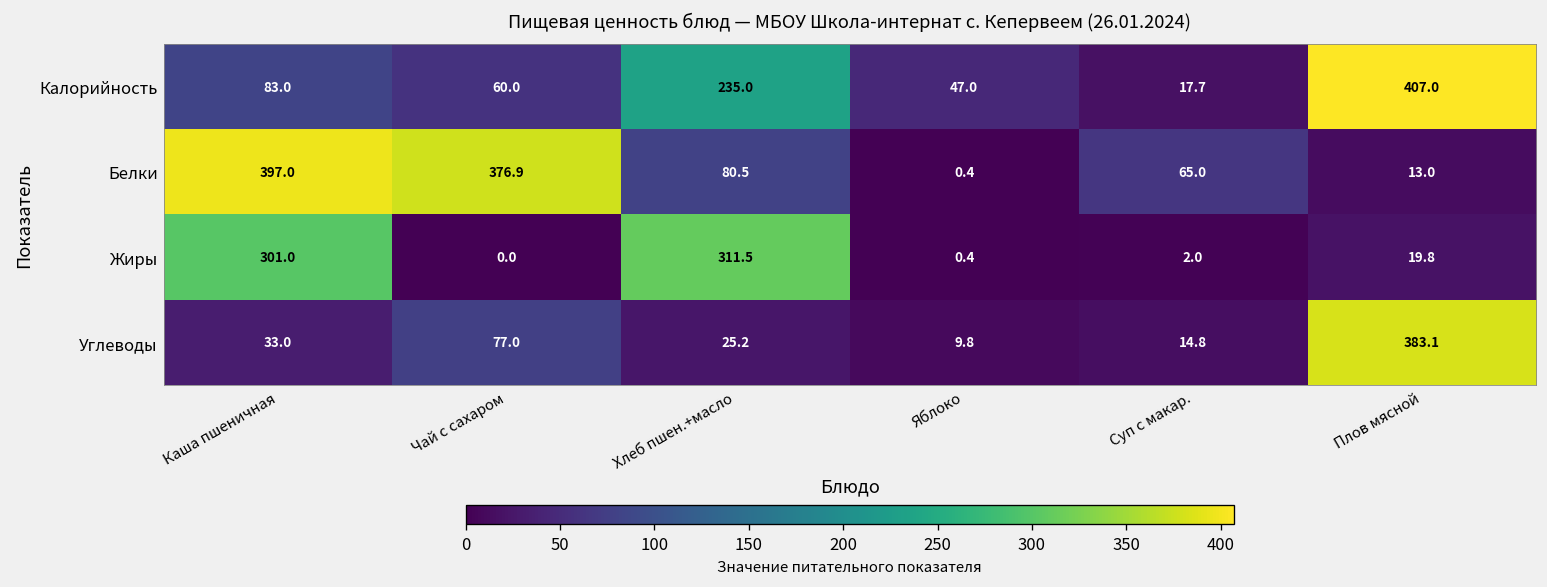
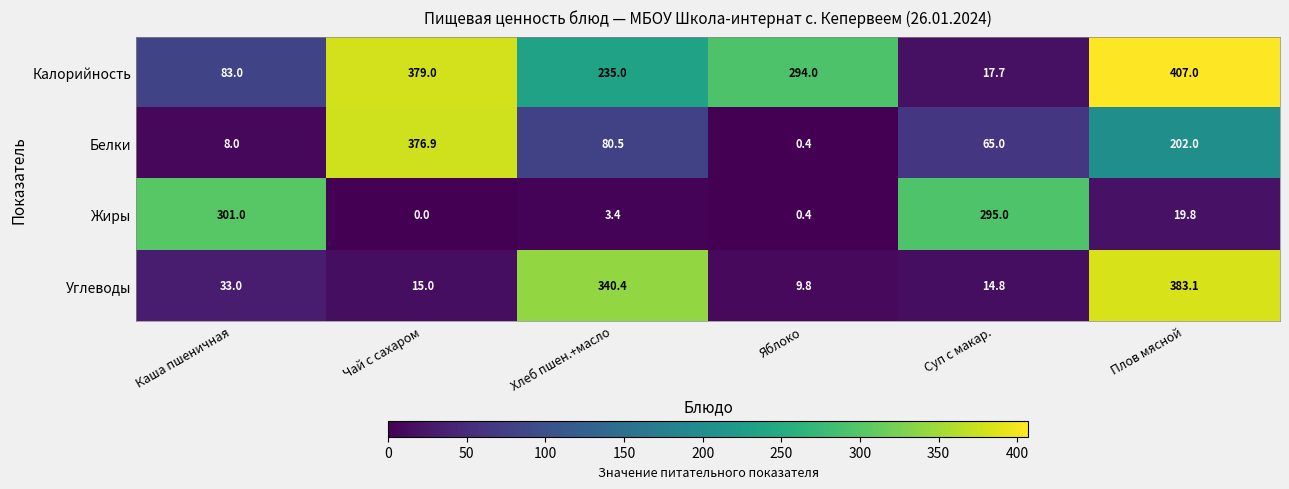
Калорийность, Чай с сахаром: 60.0 -> 379.0
Калорийность, Яблоко: 47.0 -> 294.0
Белки, Каша пшеничная: 397.0 -> 8.0
Белки, Плов мясной: 13.0 -> 202.0
Жиры, Хлеб пшен.+масло: 311.5 -> 3.4
Жиры, Суп с макар.: 2.0 -> 295.0
Углеводы, Чай с сахаром: 77.0 -> 15.0
Углеводы, Хлеб пшен.+масло: 25.2 -> 340.4
